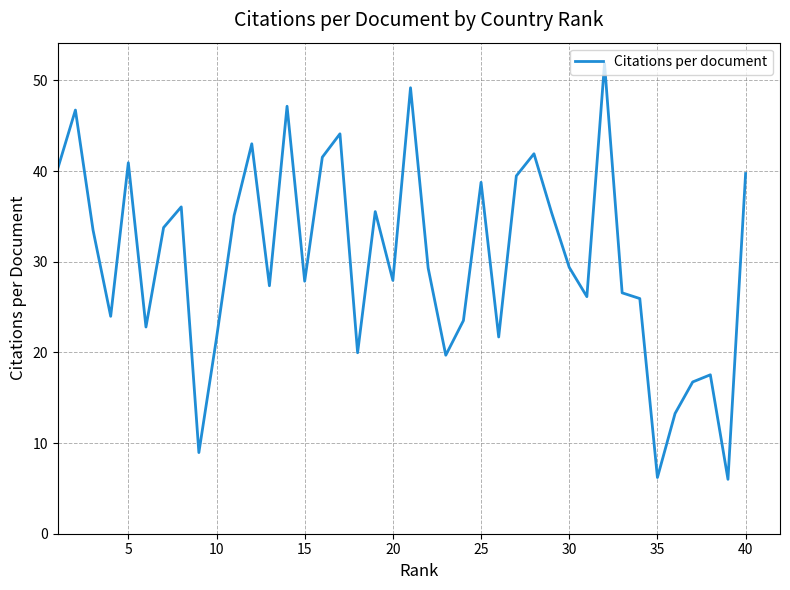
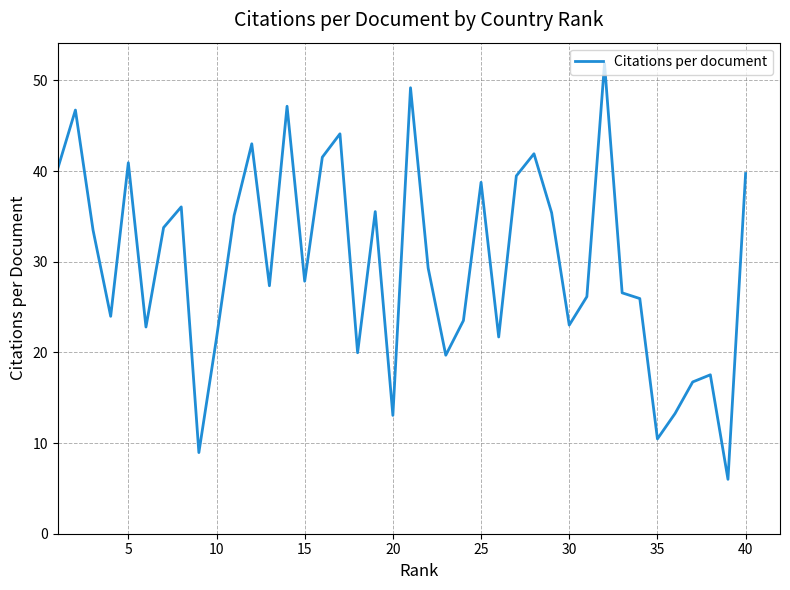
20: 28 -> 13
30: 29 -> 23
35: 6 -> 10
